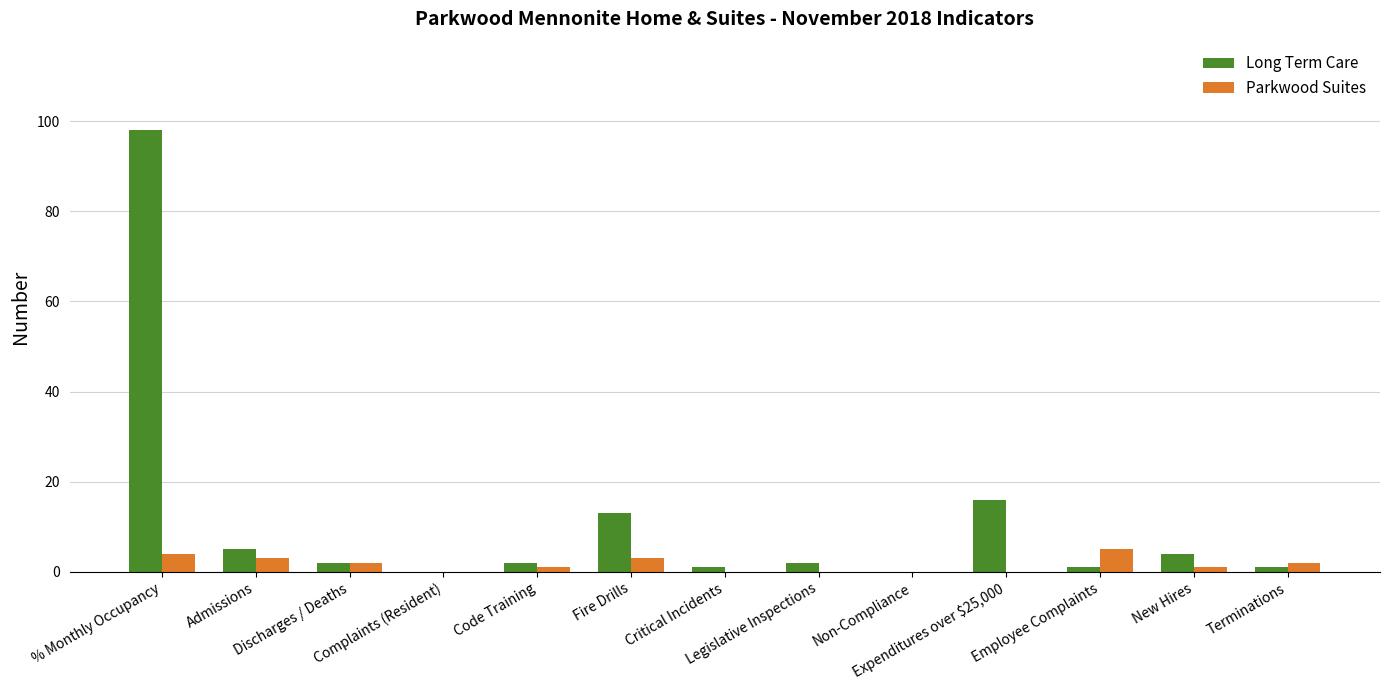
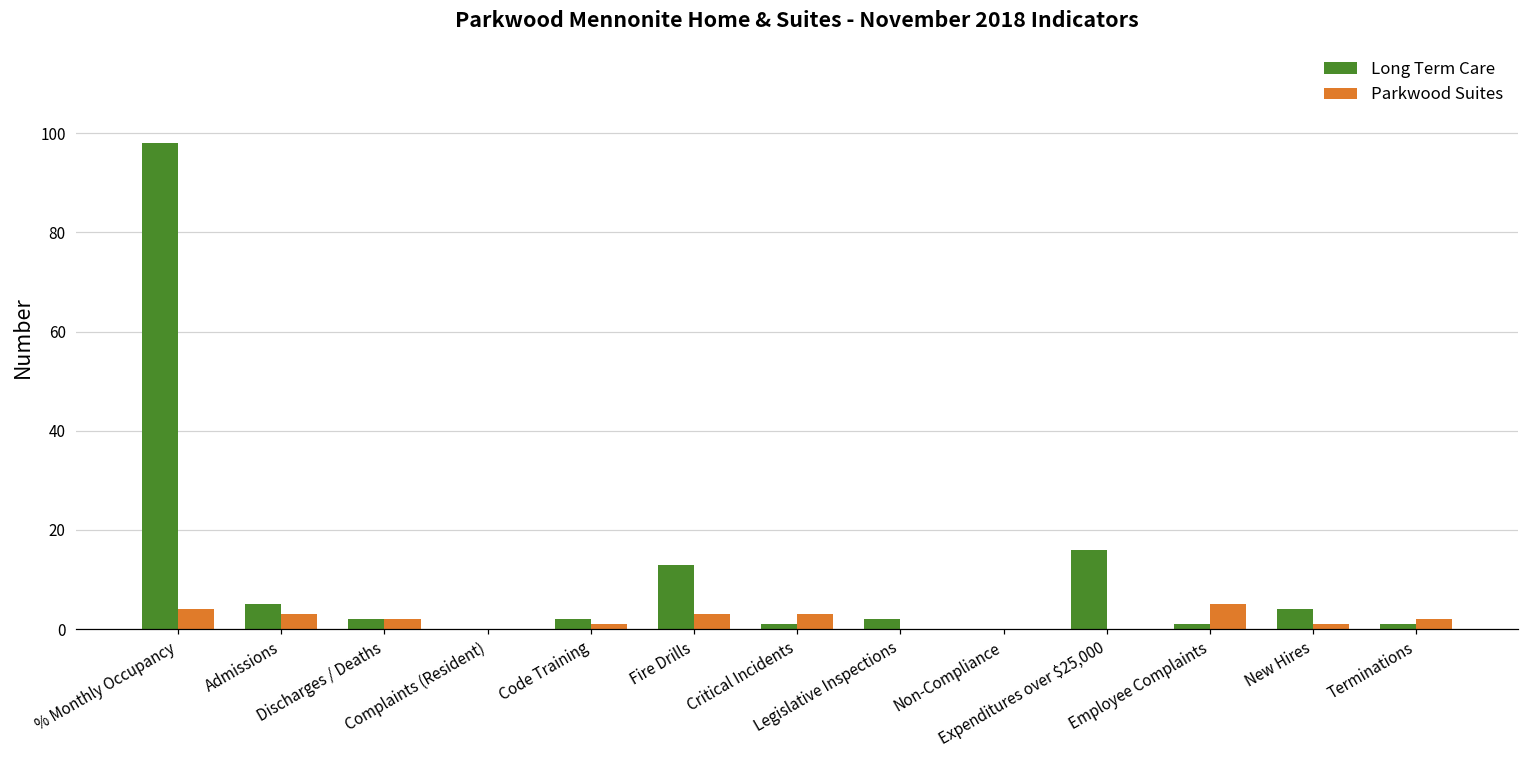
Parkwood Suites, Critical Incidents: 0 -> 3
